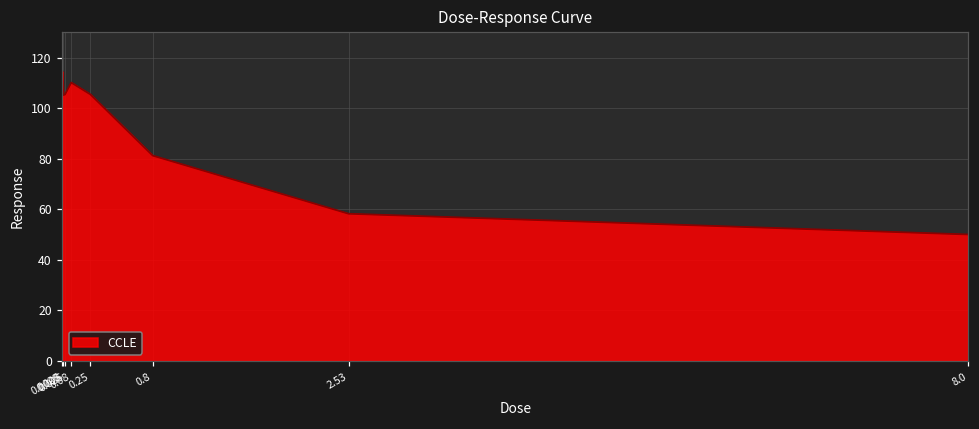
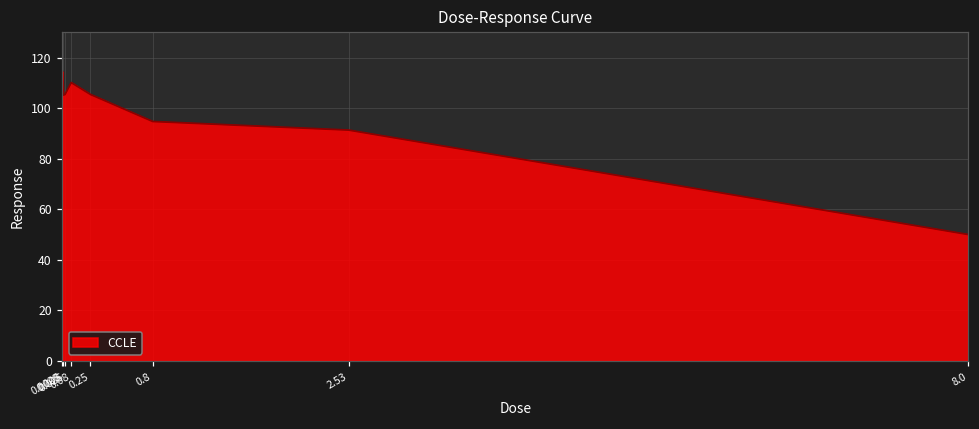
0.8: 81 -> 95
2.53: 58 -> 91
